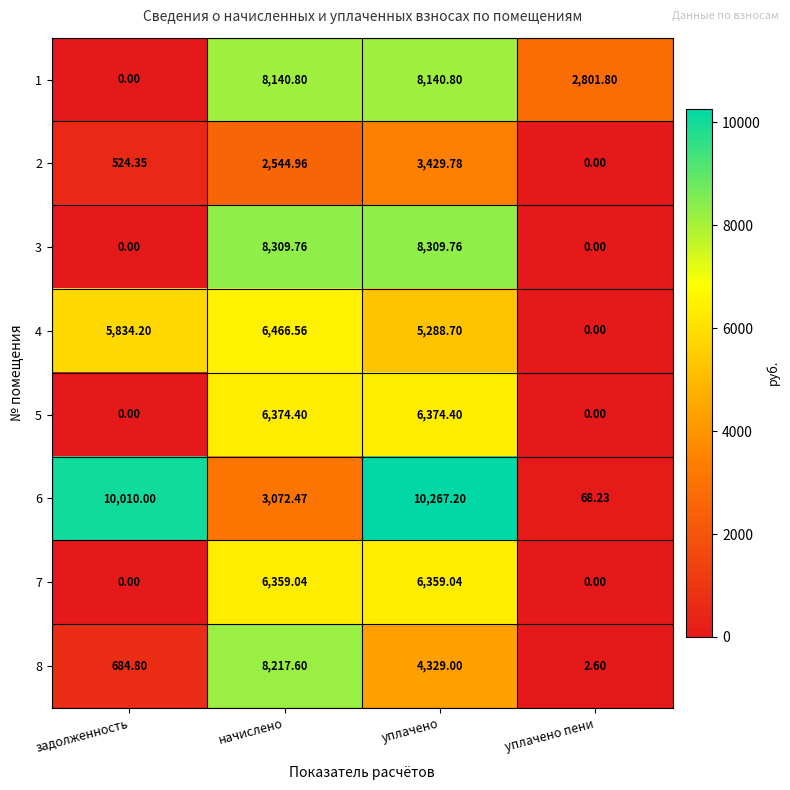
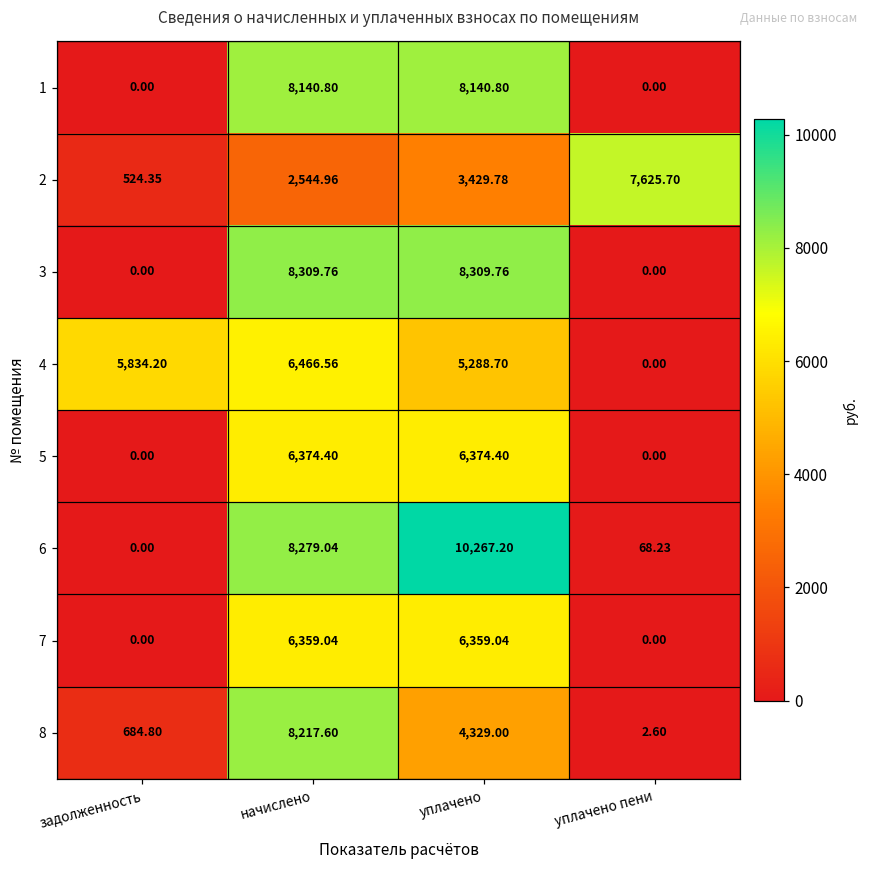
1, уплачено пени: 2,801.80 -> 0.00
2, уплачено пени: 0.00 -> 7,625.70
6, задолженность: 10,010.00 -> 0.00
6, начислено: 3,072.47 -> 8,279.04
